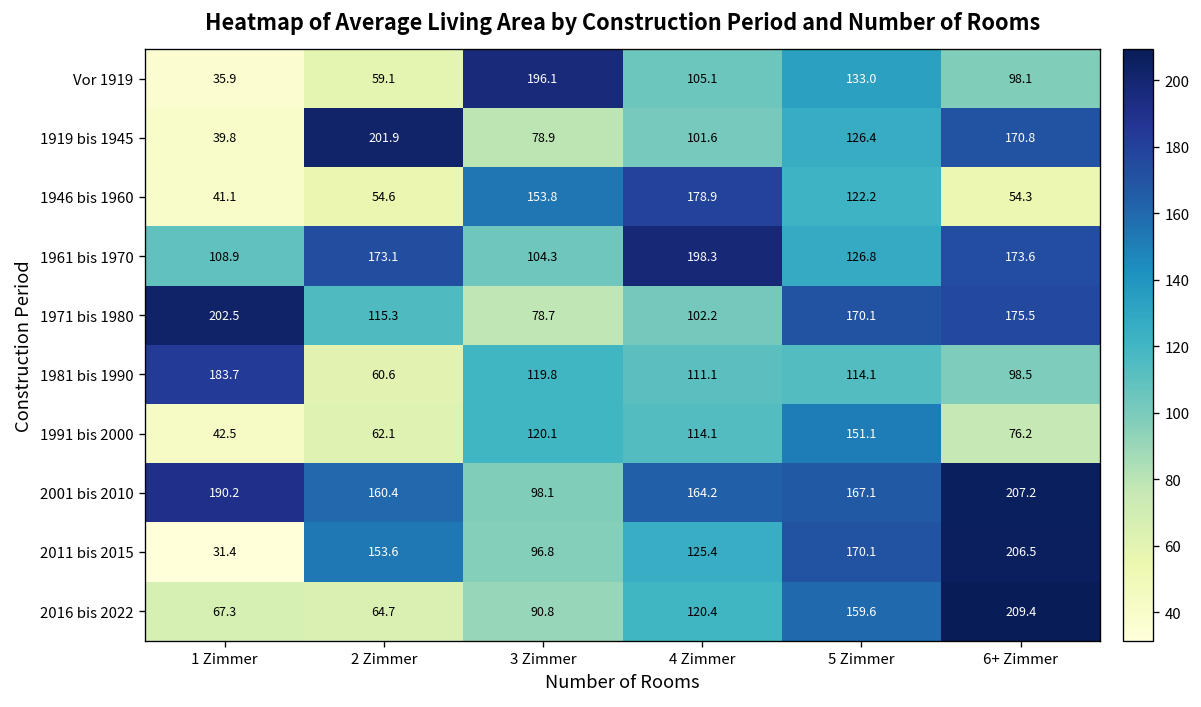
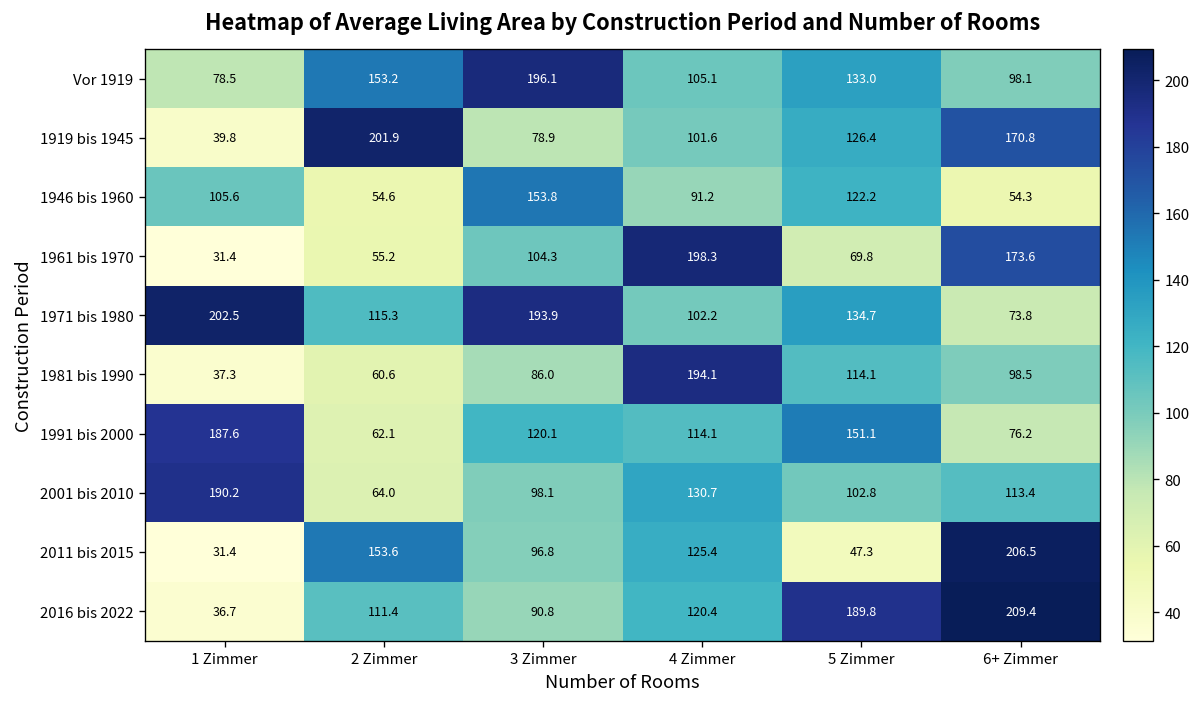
Vor 1919, 1 Zimmer: 35.9 -> 78.5
Vor 1919, 2 Zimmer: 59.1 -> 153.2
1946 bis 1960, 1 Zimmer: 41.1 -> 105.6
1946 bis 1960, 4 Zimmer: 178.9 -> 91.2
1961 bis 1970, 1 Zimmer: 108.9 -> 31.4
1961 bis 1970, 2 Zimmer: 173.1 -> 55.2
1961 bis 1970, 5 Zimmer: 126.8 -> 69.8
1971 bis 1980, 3 Zimmer: 78.7 -> 193.9
1971 bis 1980, 5 Zimmer: 170.1 -> 134.7
1971 bis 1980, 6+ Zimmer: 175.5 -> 73.8
1981 bis 1990, 1 Zimmer: 183.7 -> 37.3
1981 bis 1990, 3 Zimmer: 119.8 -> 86.0
1981 bis 1990, 4 Zimmer: 111.1 -> 194.1
1991 bis 2000, 1 Zimmer: 42.5 -> 187.6
2001 bis 2010, 2 Zimmer: 160.4 -> 64.0
2001 bis 2010, 4 Zimmer: 164.2 -> 130.7
2001 bis 2010, 5 Zimmer: 167.1 -> 102.8
2001 bis 2010, 6+ Zimmer: 207.2 -> 113.4
2011 bis 2015, 5 Zimmer: 170.1 -> 47.3
2016 bis 2022, 1 Zimmer: 67.3 -> 36.7
2016 bis 2022, 2 Zimmer: 64.7 -> 111.4
2016 bis 2022, 5 Zimmer: 159.6 -> 189.8
